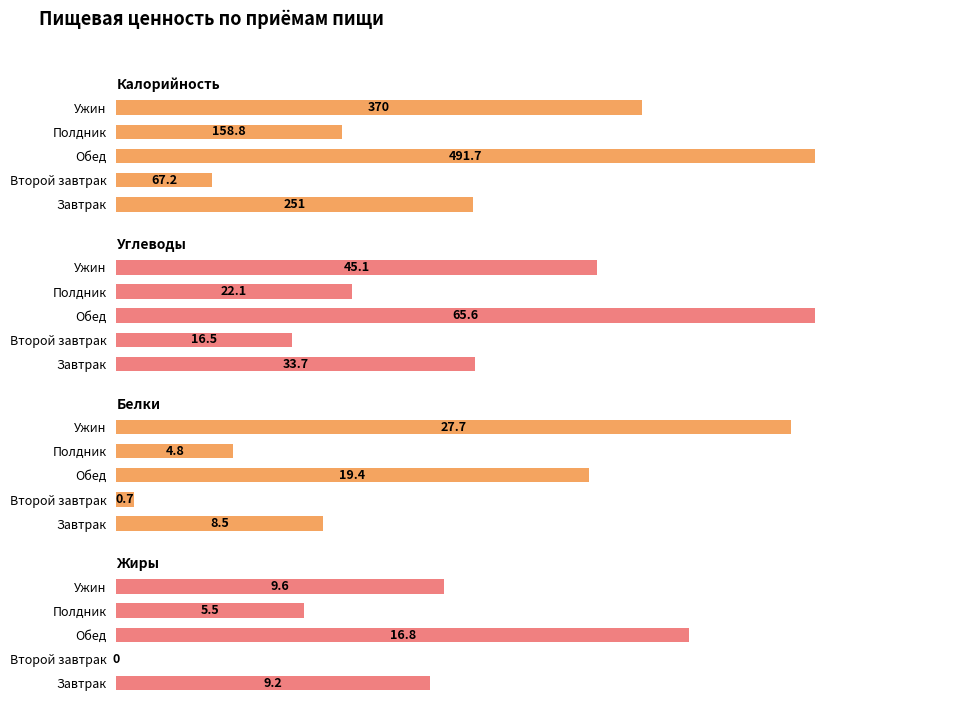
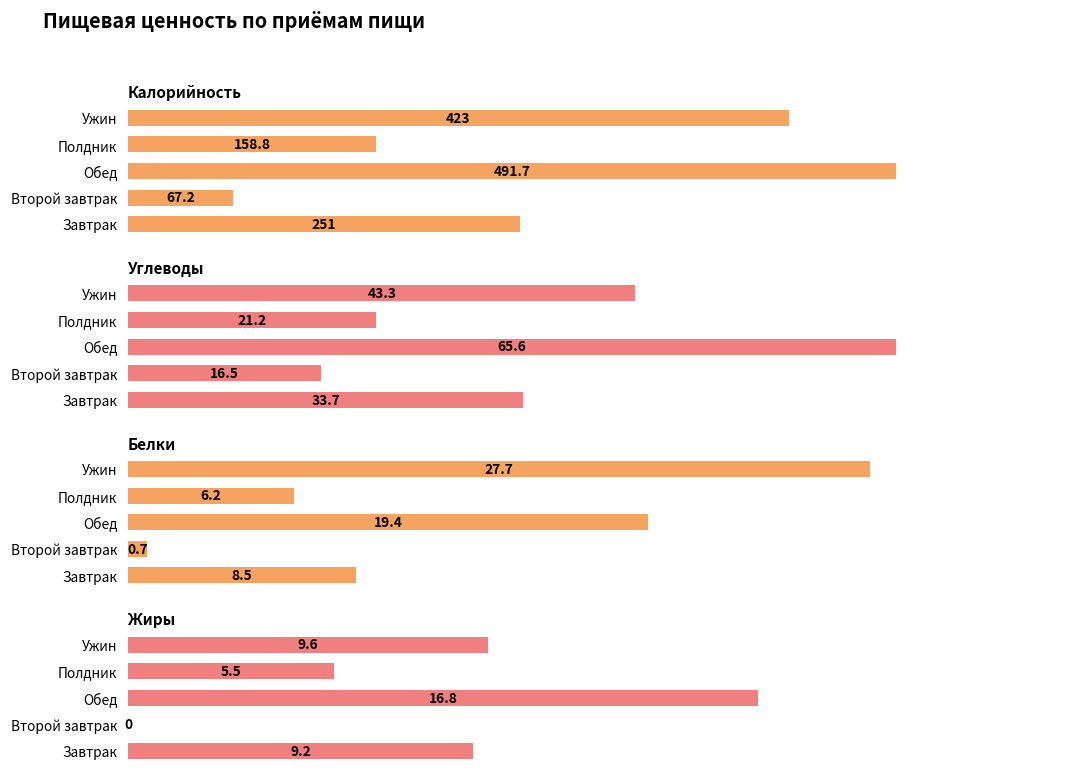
Калорийность, Ужин: 370 -> 423
Углеводы, Ужин: 45.1 -> 43.3
Углеводы, Полдник: 22.1 -> 21.2
Белки, Полдник: 4.8 -> 6.2
